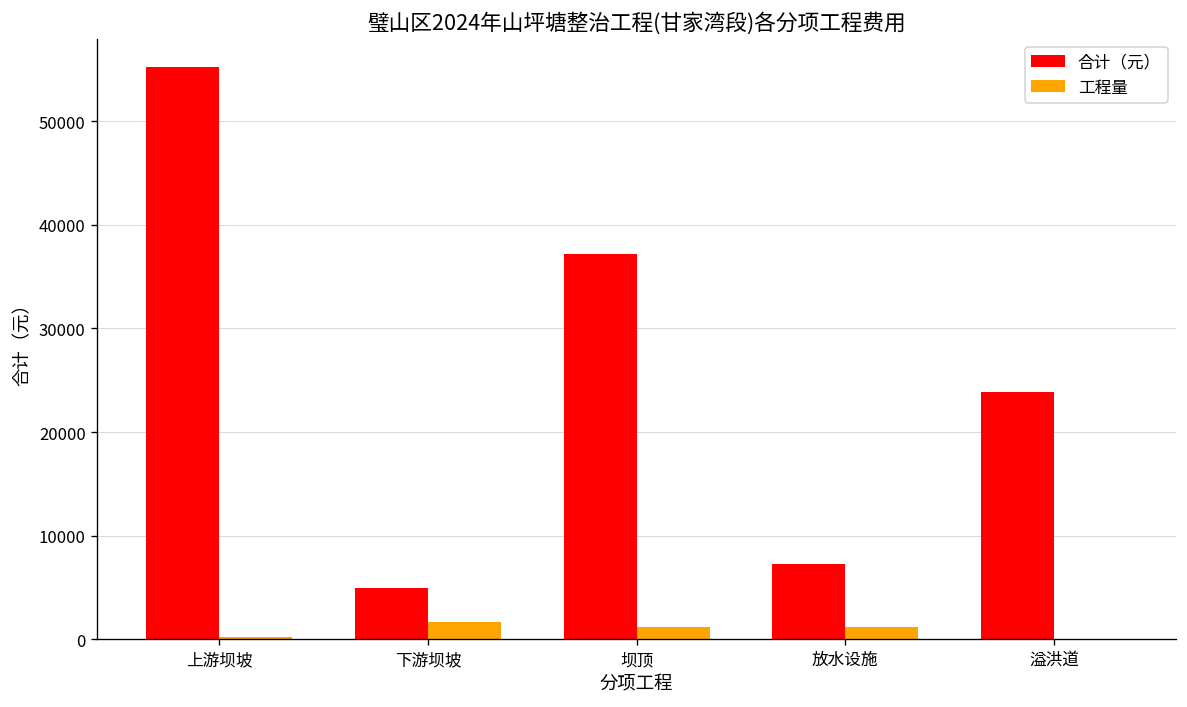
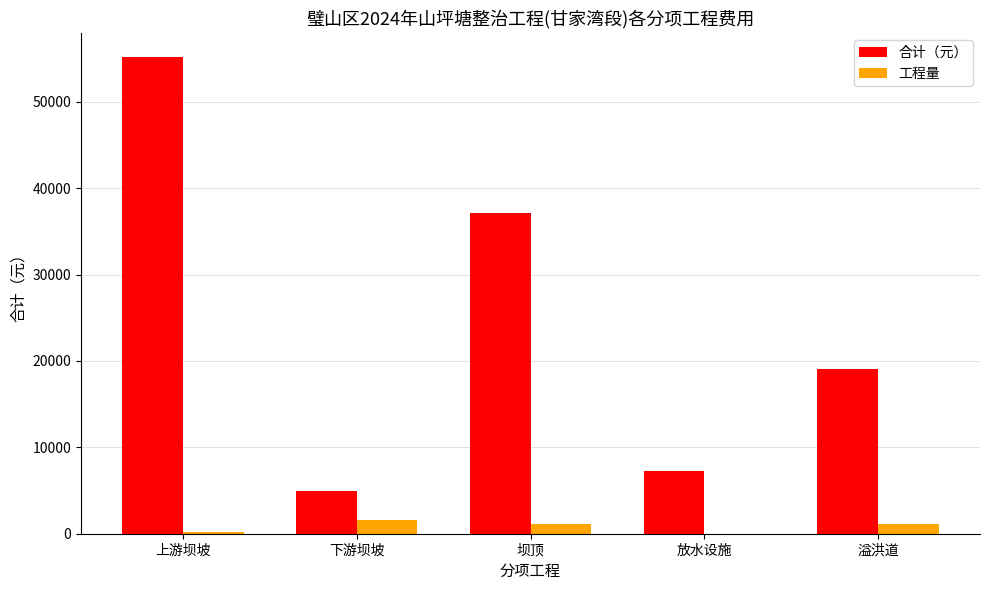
工程量, 放水设施: 1000 -> 0
合计（元）, 溢洪道: 24000 -> 19000
工程量, 溢洪道: 0 -> 1000
